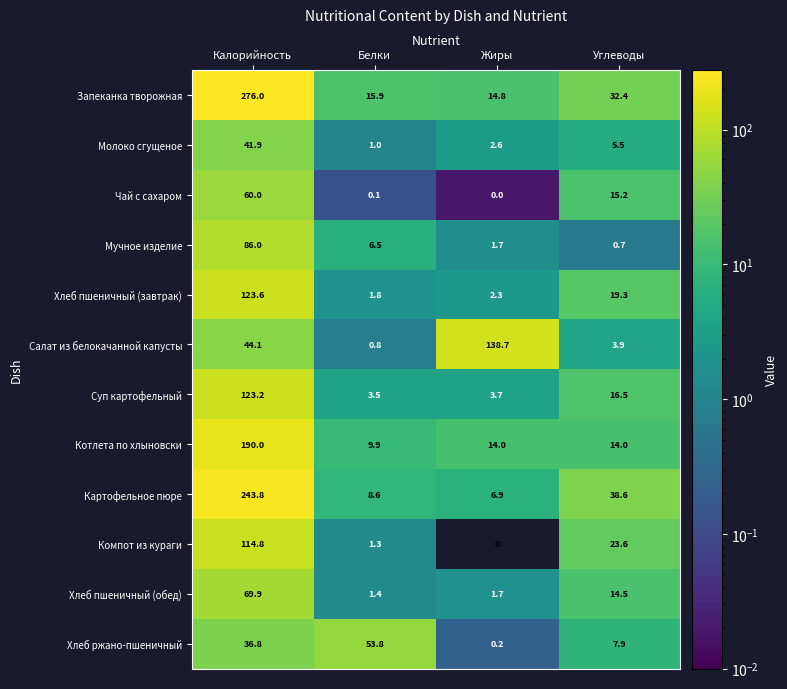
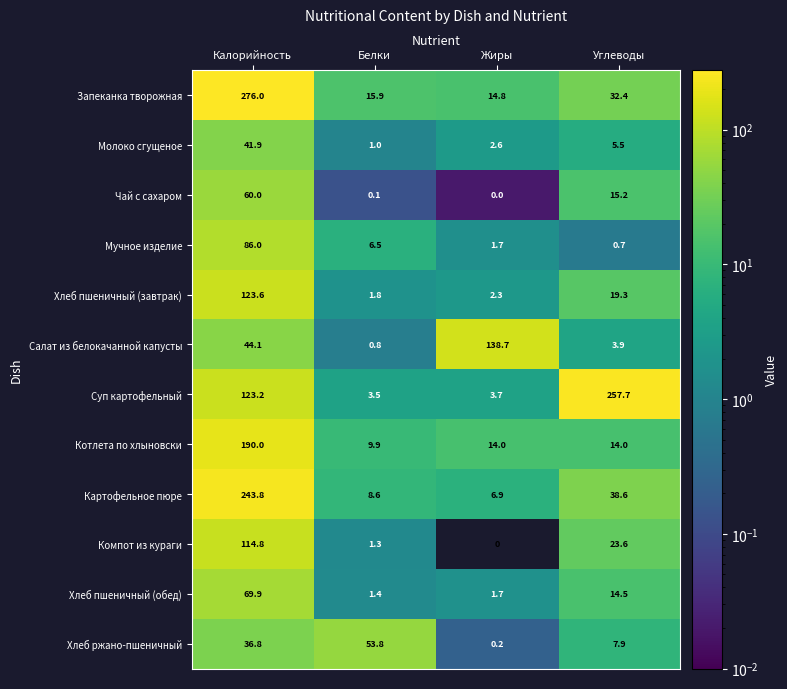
Суп картофельный, Углеводы: 16.5 -> 257.7
